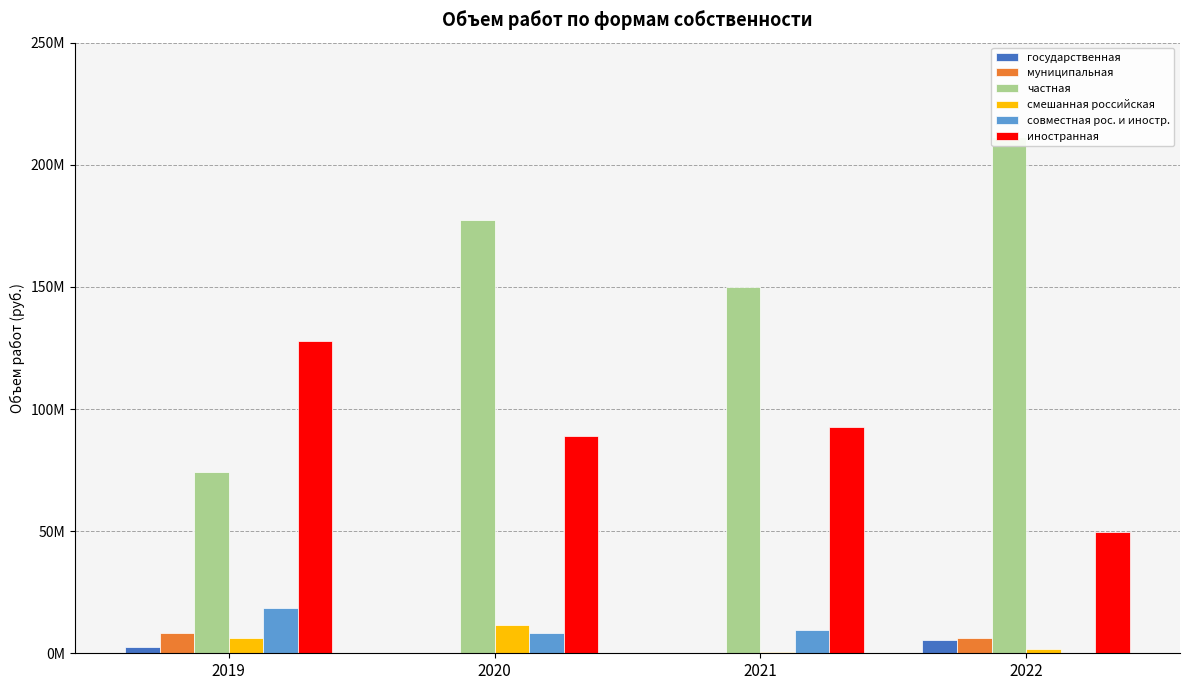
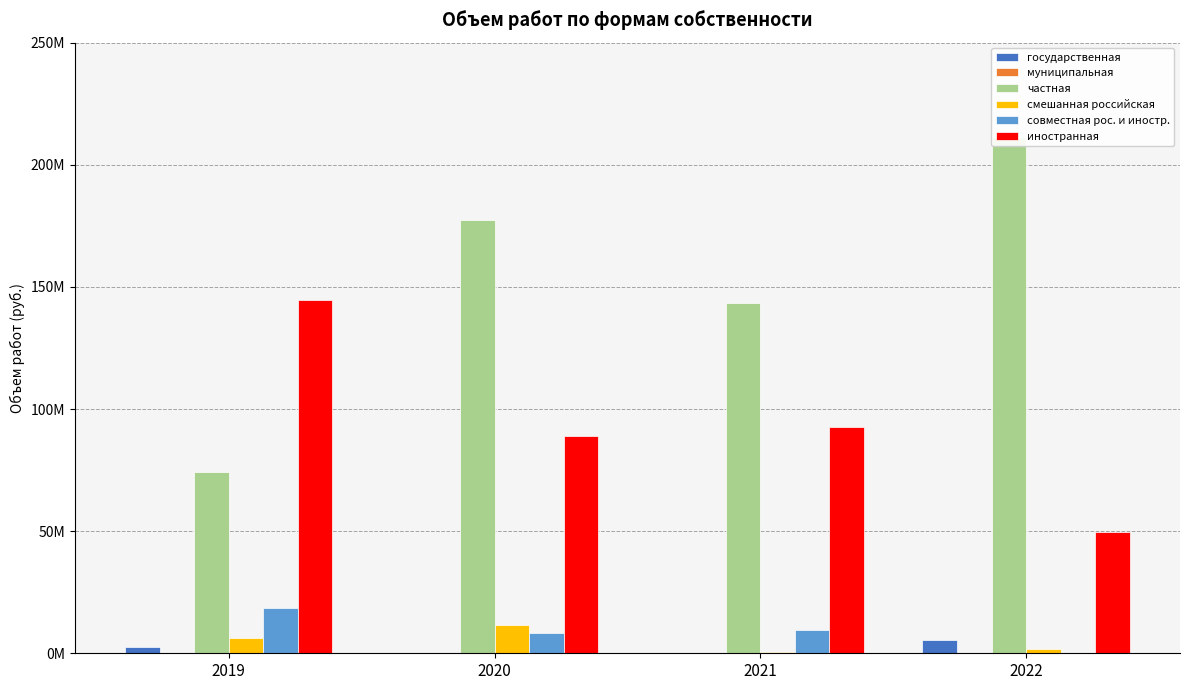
муниципальная, 2019: 8000000 -> 0
иностранная, 2019: 128000000 -> 144000000
частная, 2021: 150000000 -> 144000000
муниципальная, 2022: 6000000 -> 0
